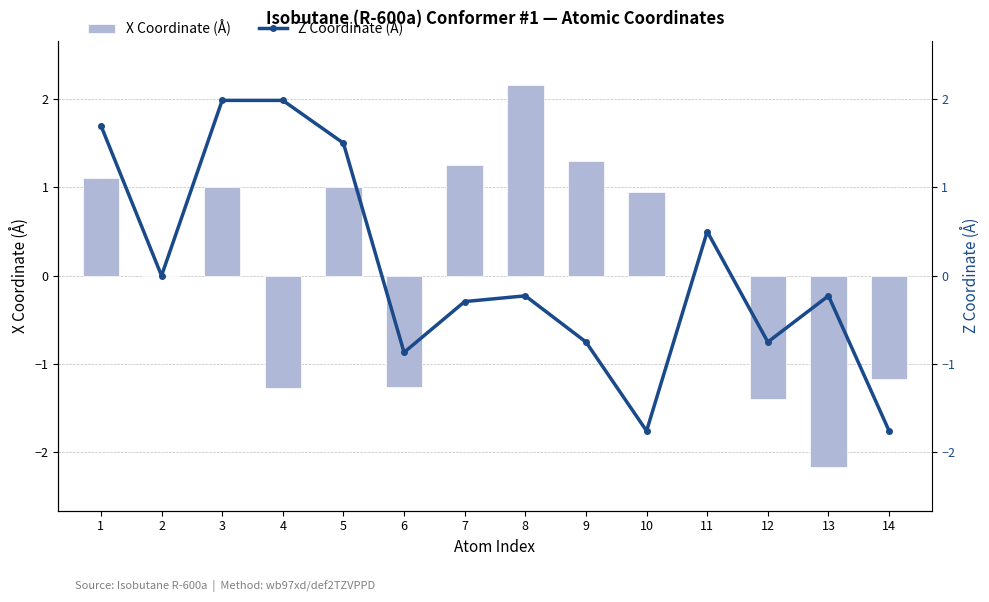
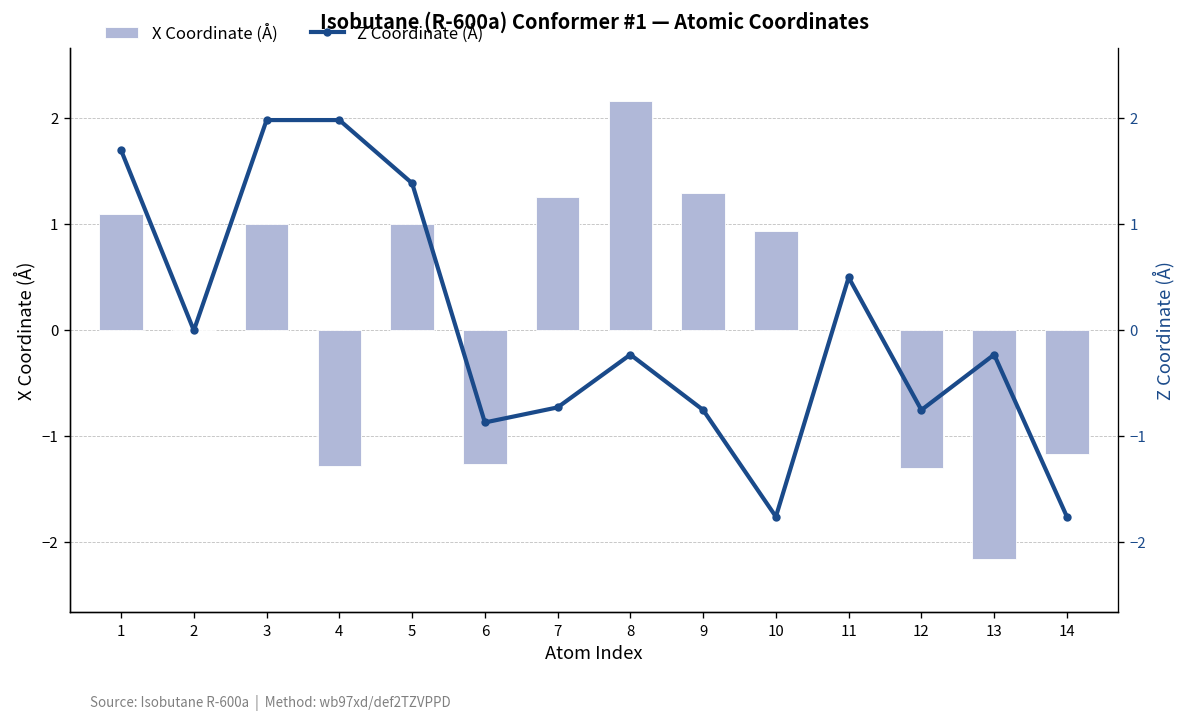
X Coordinate (Å), 12: -1.4 -> -1.3
Z Coordinate (Å), 5: 1.5 -> 1.4
Z Coordinate (Å), 7: -0.3 -> -0.7
